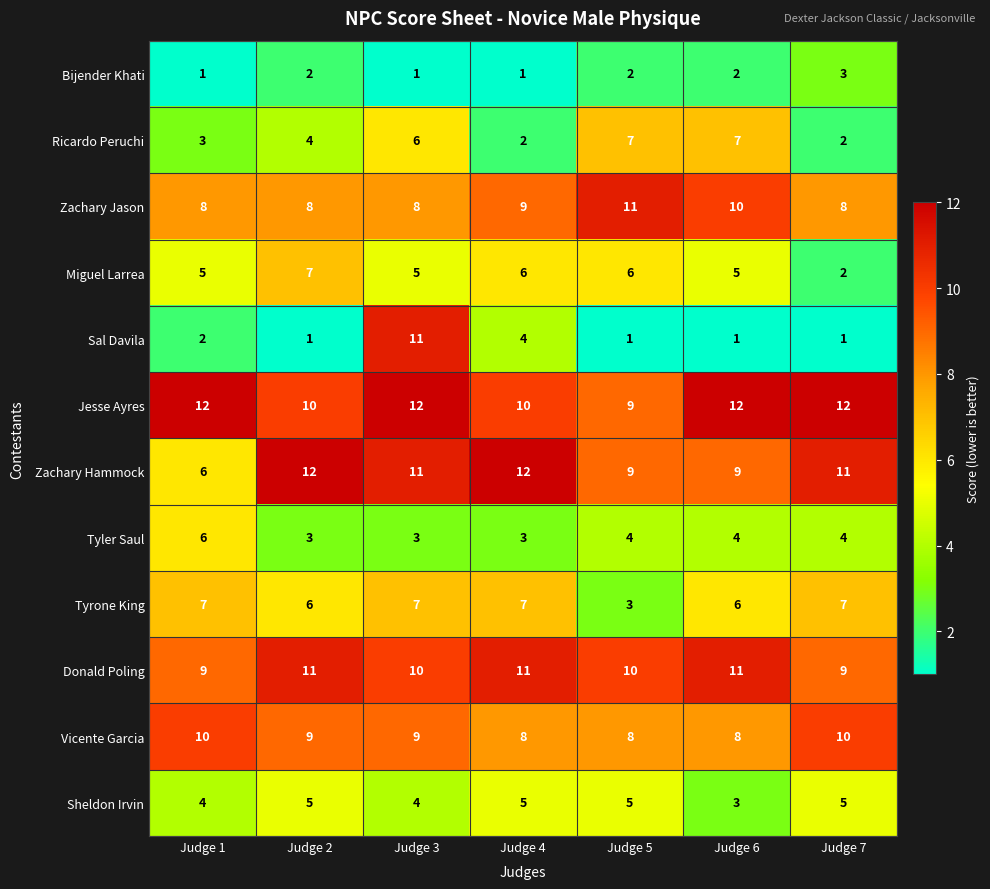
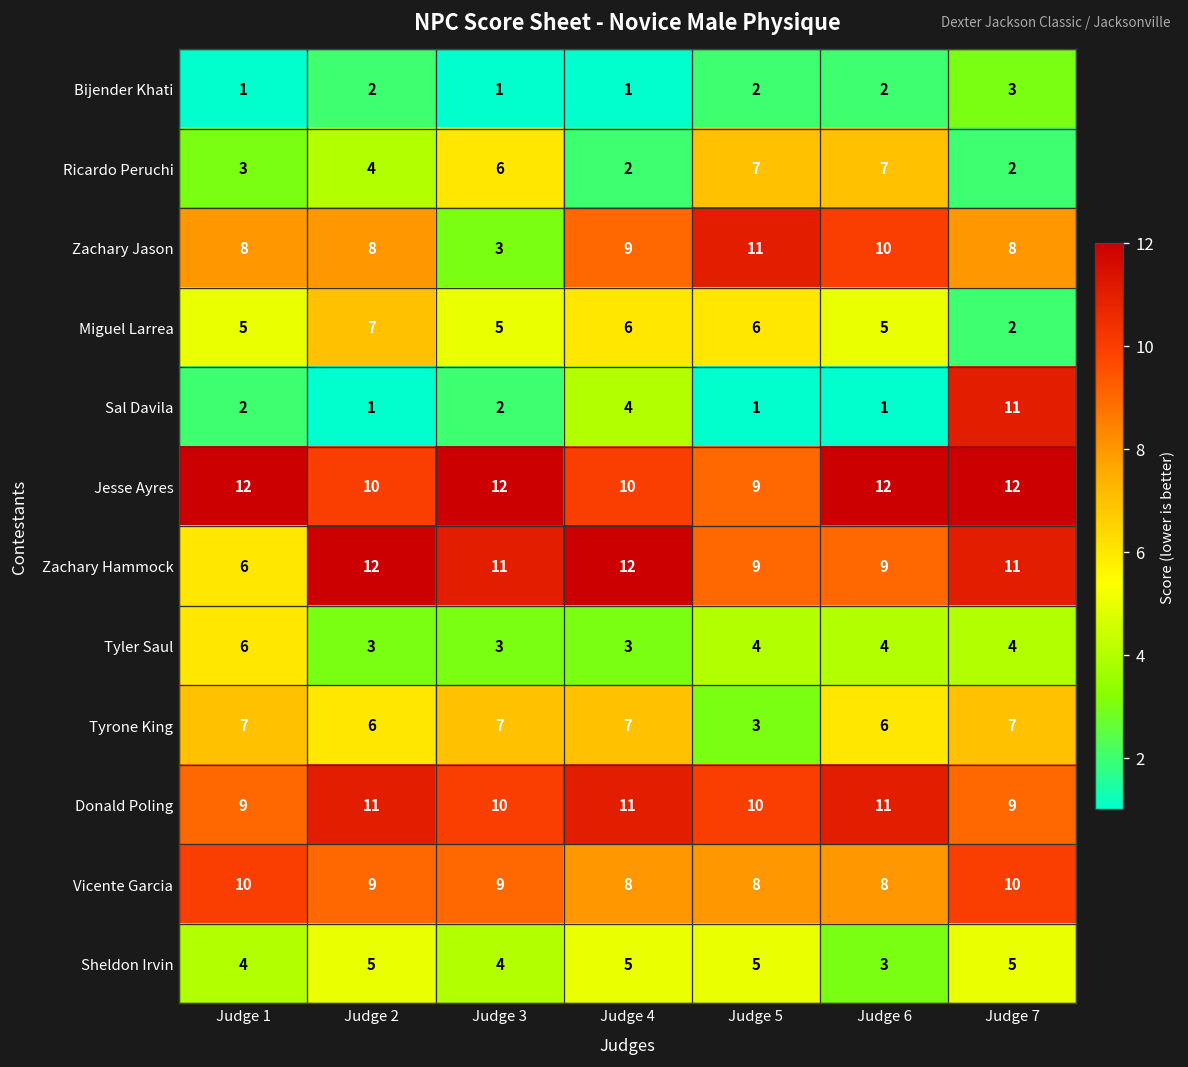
Zachary Jason, Judge 3: 8 -> 3
Sal Davila, Judge 3: 11 -> 2
Sal Davila, Judge 7: 1 -> 11
